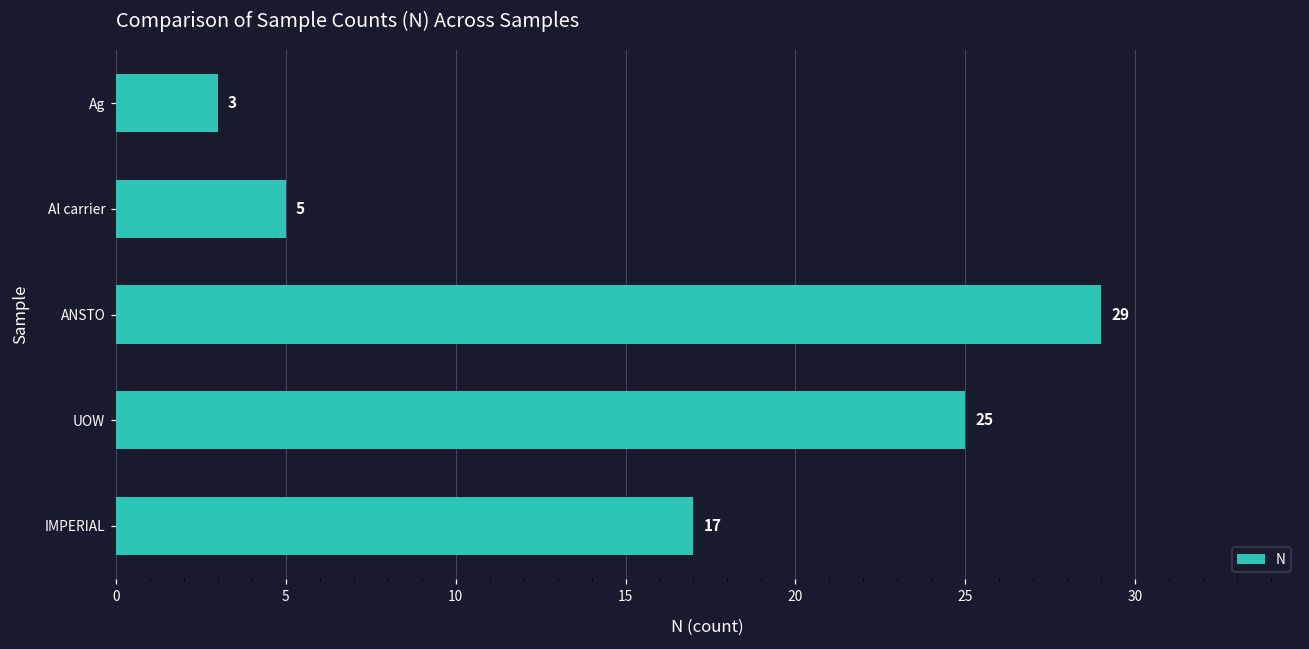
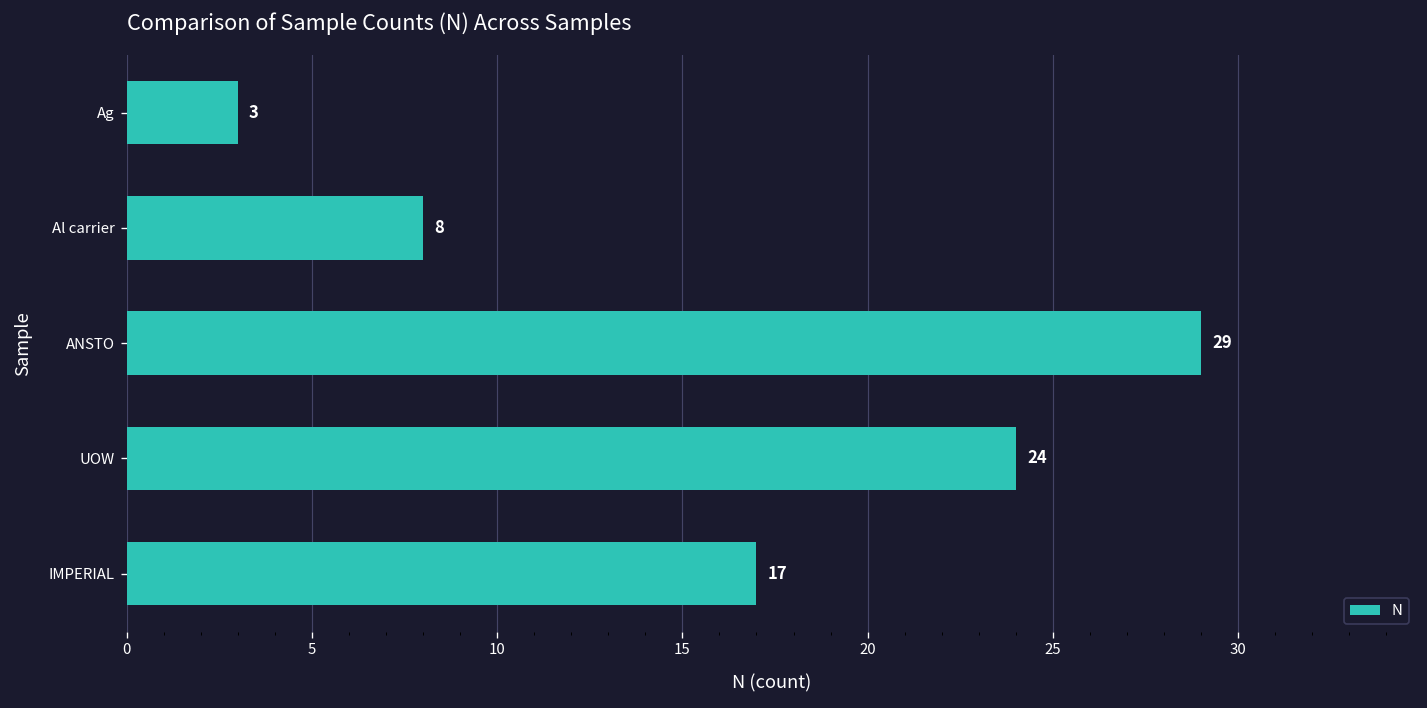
Al carrier: 5 -> 8
UOW: 25 -> 24
